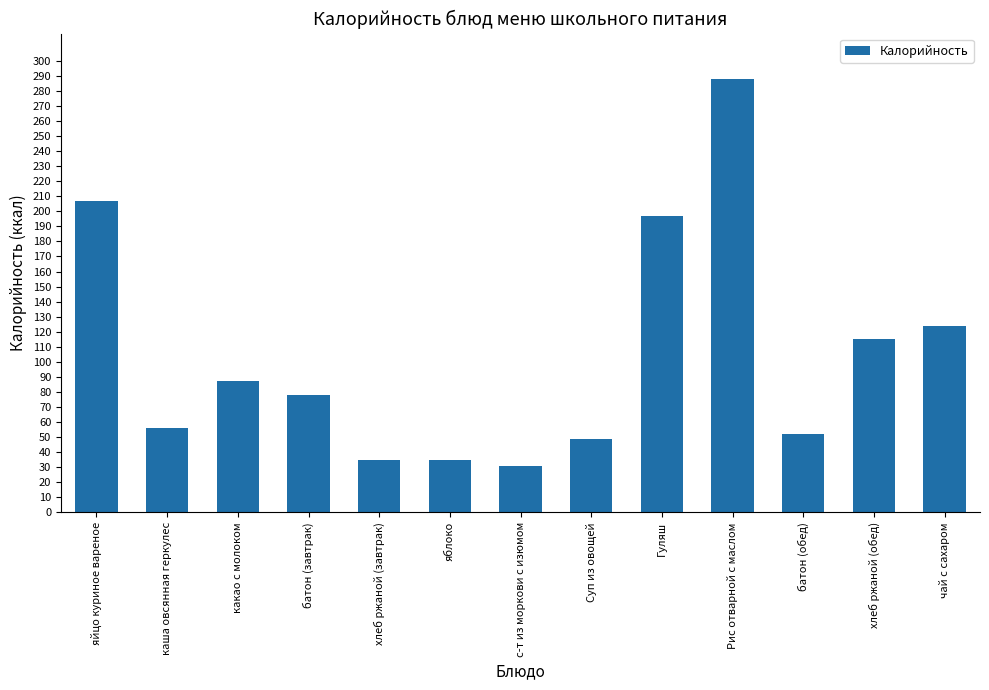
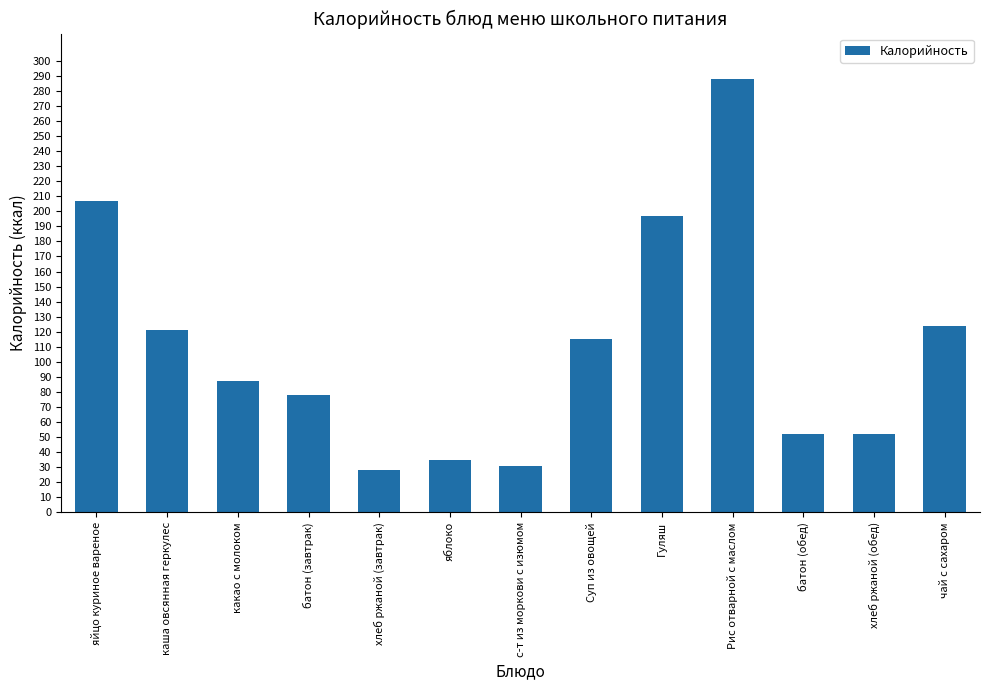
каша овсянная геркулес: 56 -> 121
хлеб ржаной (завтрак): 35 -> 28
Суп из овощей: 49 -> 115
хлеб ржаной (обед): 115 -> 52
